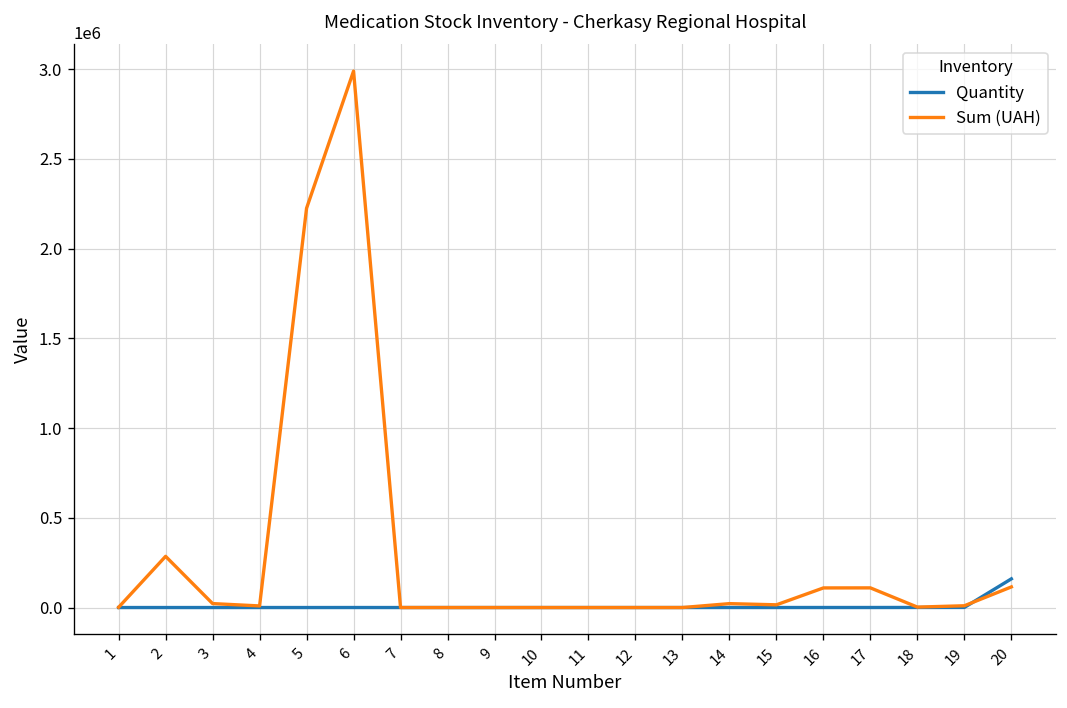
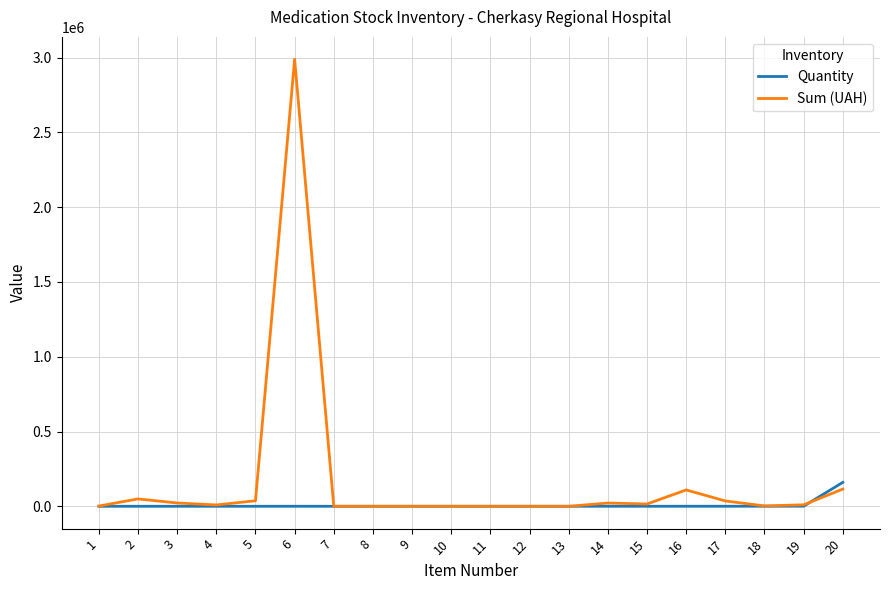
Sum (UAH), 2: 290000 -> 50000
Sum (UAH), 5: 2230000 -> 40000
Sum (UAH), 17: 110000 -> 40000
